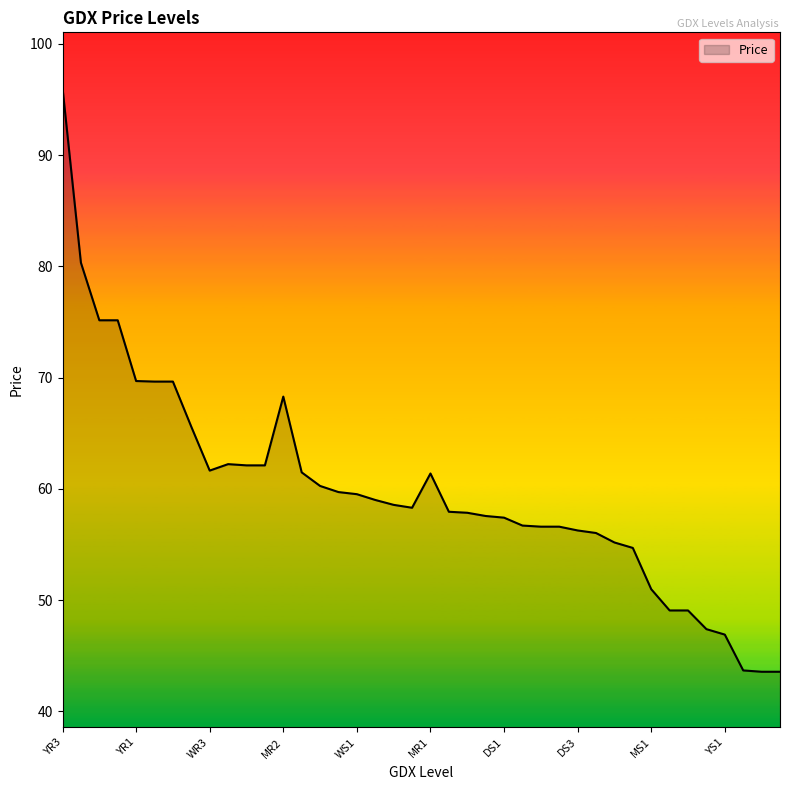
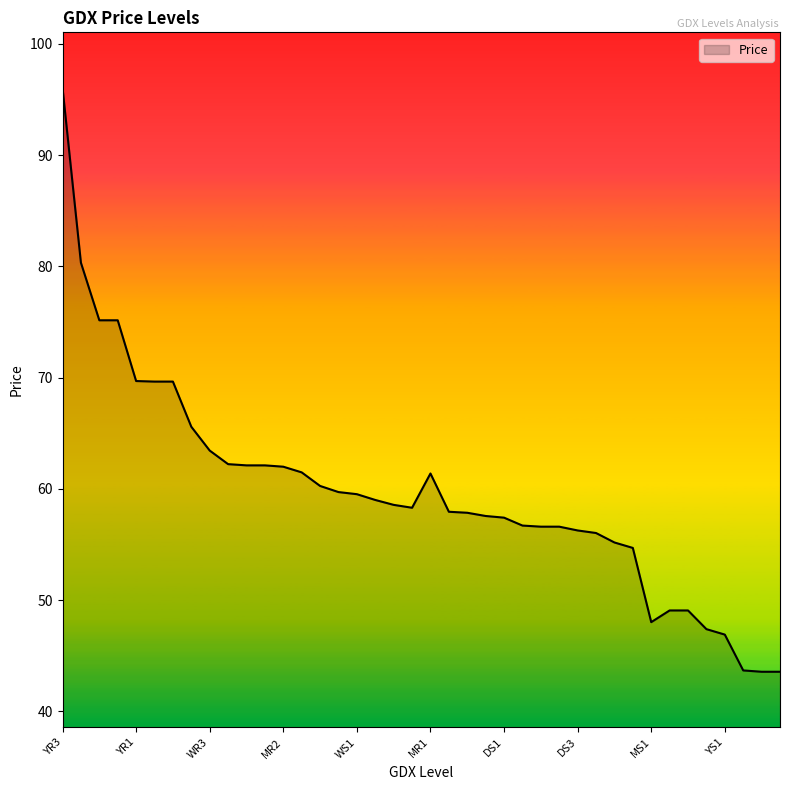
WR3: 61.7 -> 63.5
MR2: 68.3 -> 62.0
MS1: 51.0 -> 48.0
